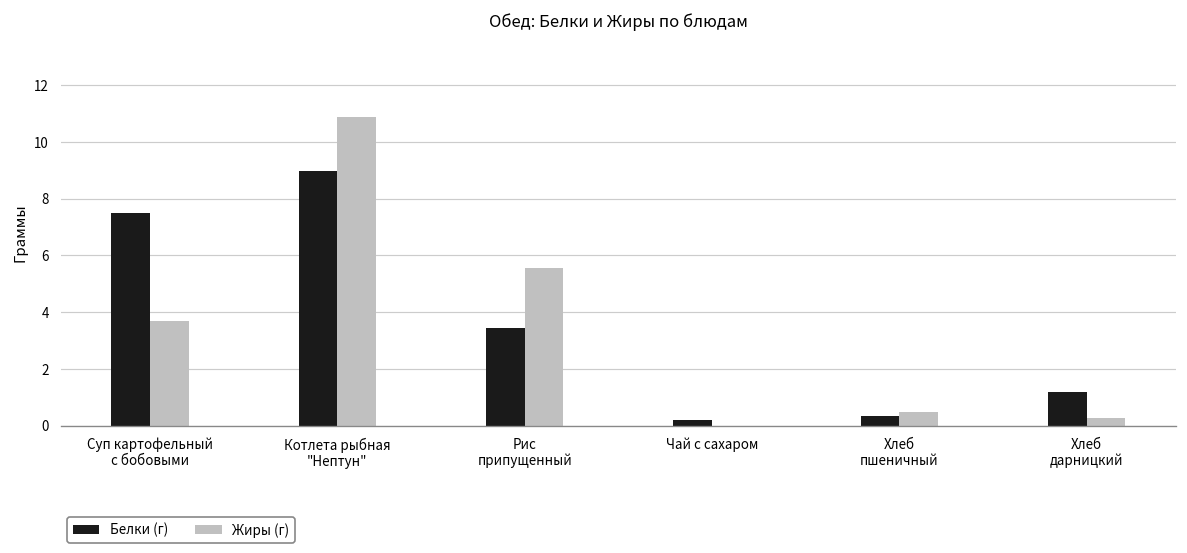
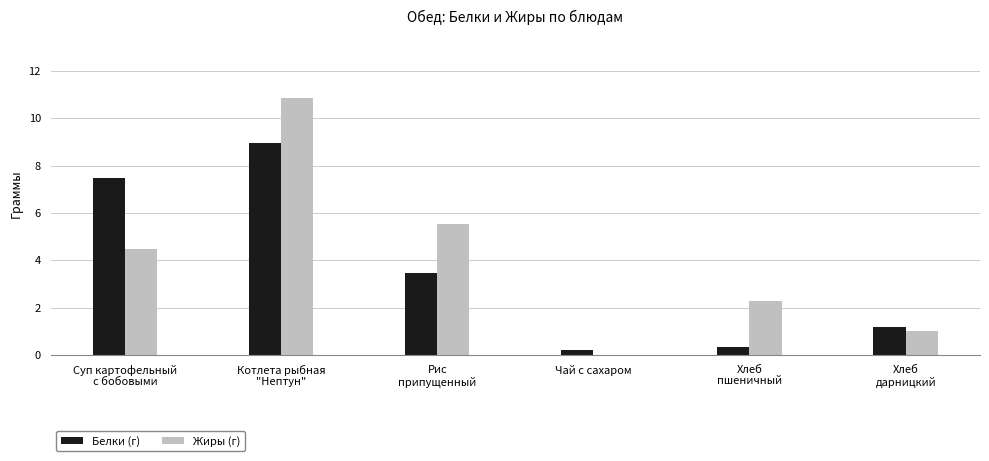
Жиры (г), Суп картофельный с бобовыми: 3.7 -> 4.5
Жиры (г), Хлеб пшеничный: 0.5 -> 2.3
Жиры (г), Хлеб дарницкий: 0.3 -> 1.0
